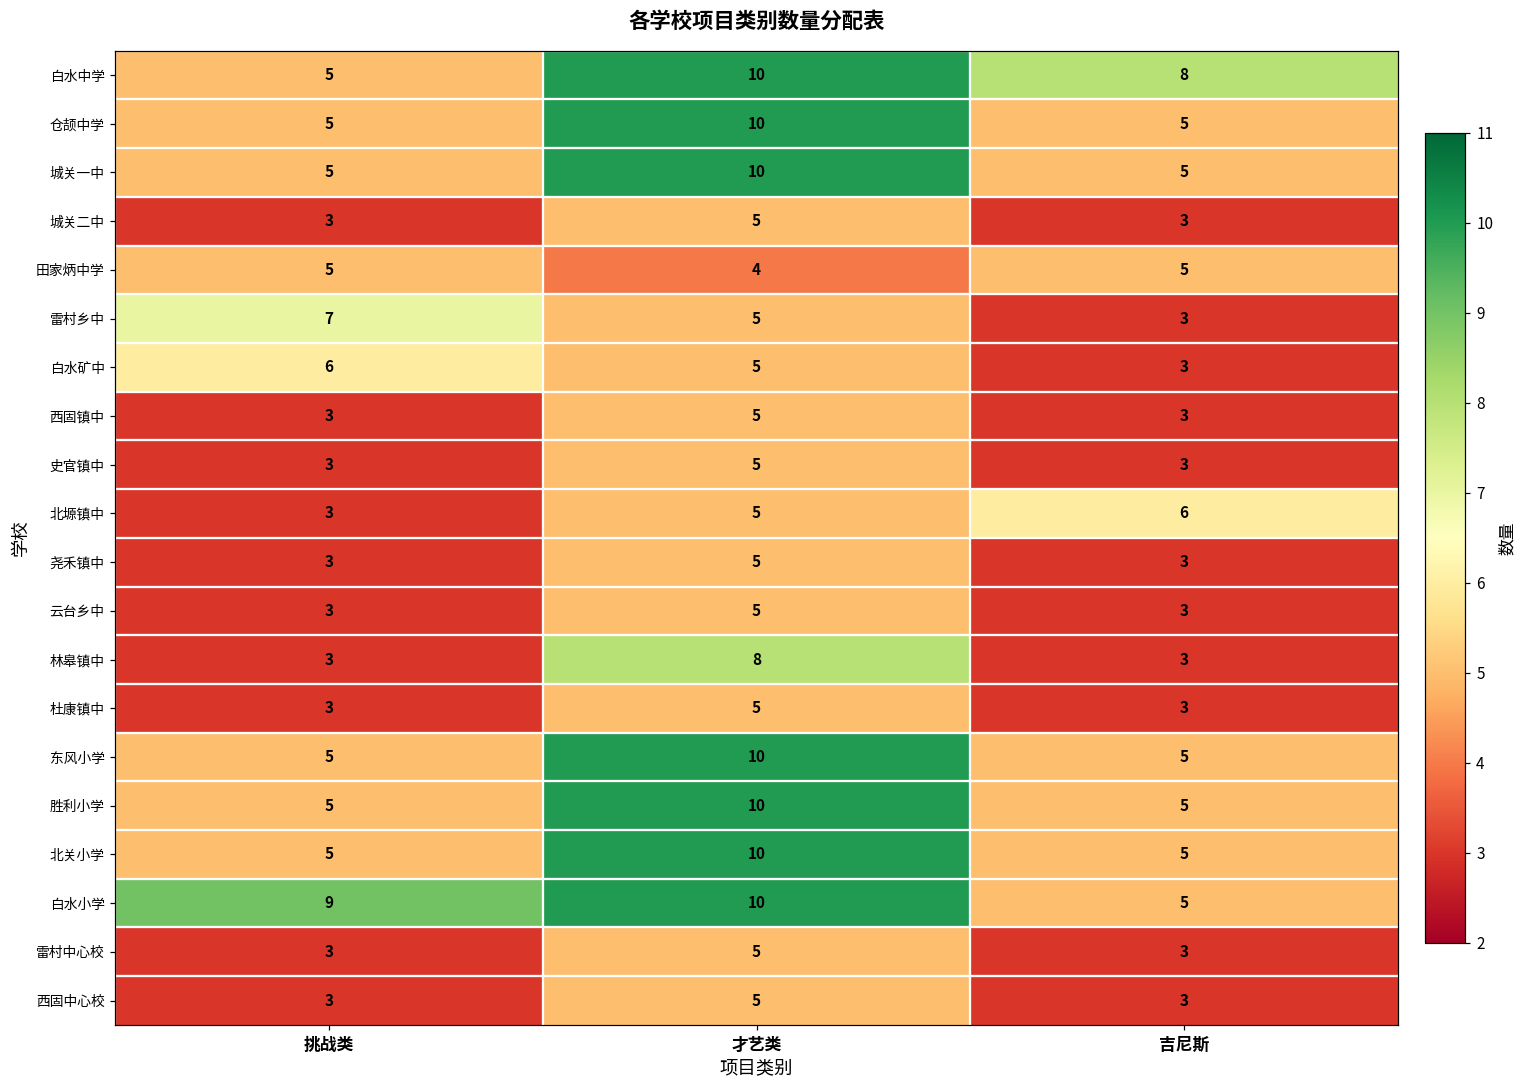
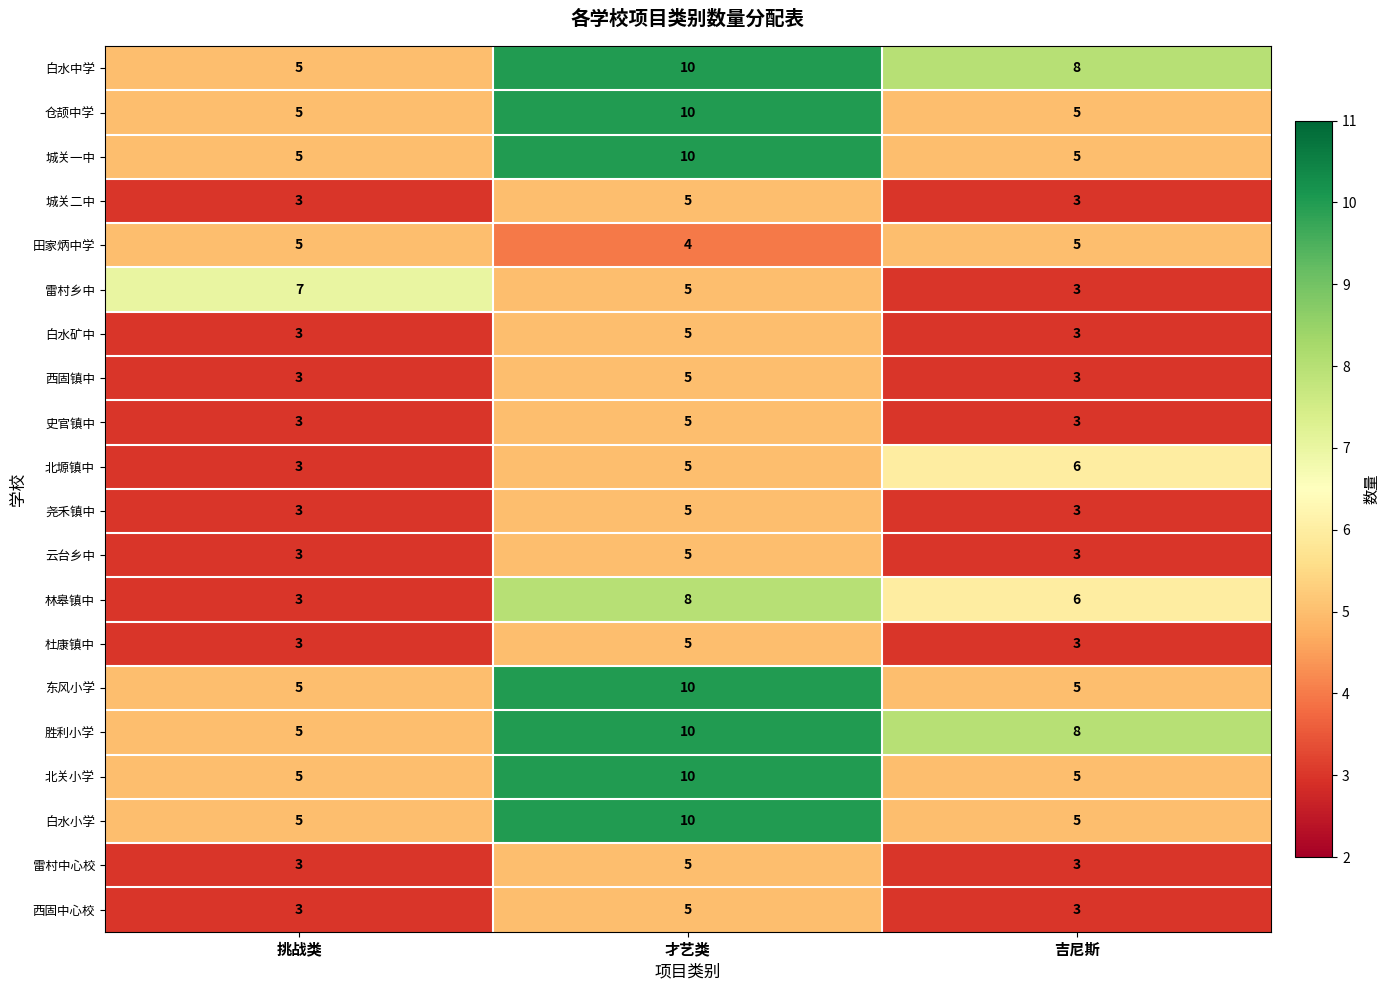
白水矿中, 挑战类: 6 -> 3
林皋镇中, 吉尼斯: 3 -> 6
胜利小学, 吉尼斯: 5 -> 8
白水小学, 挑战类: 9 -> 5
